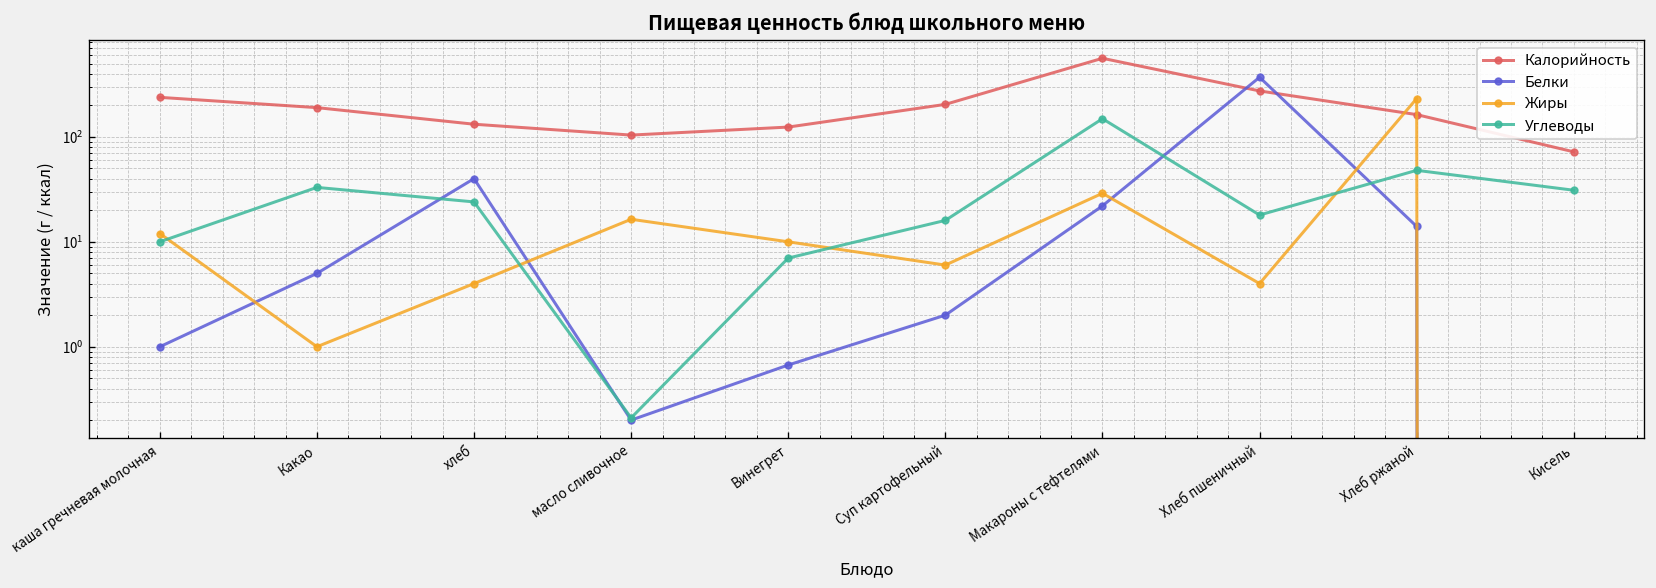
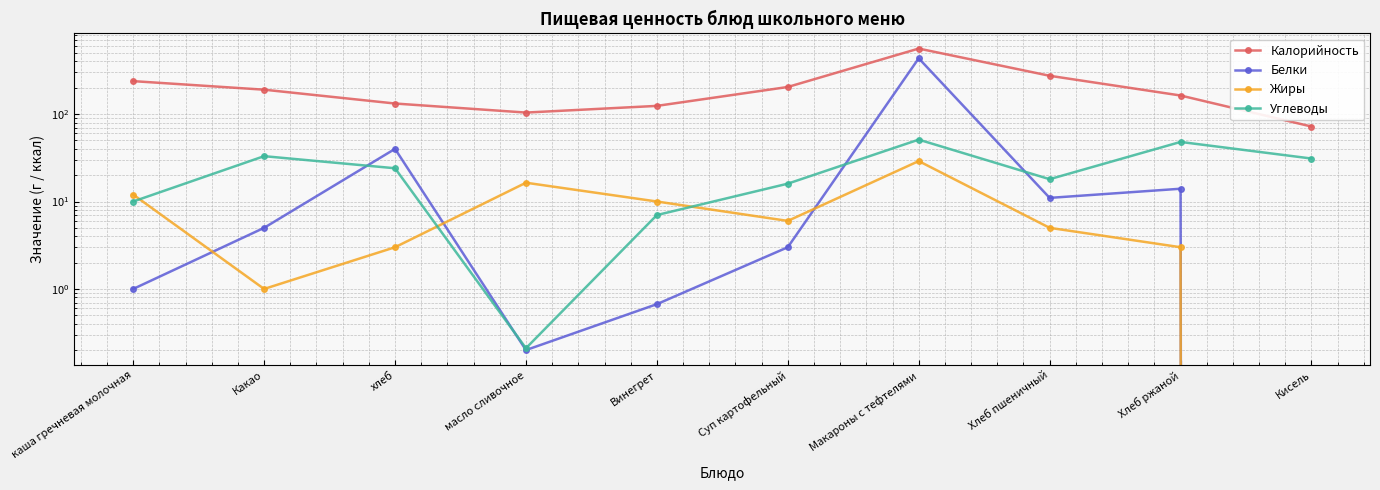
Жиры, хлеб: 4 -> 3
Белки, Суп картофельный: 2 -> 3
Белки, Макароны с тефтелями: 22 -> 400
Углеводы, Макароны с тефтелями: 150 -> 50
Белки, Хлеб пшеничный: 370 -> 11
Жиры, Хлеб пшеничный: 4 -> 5
Жиры, Хлеб ржаной: 230 -> 3
